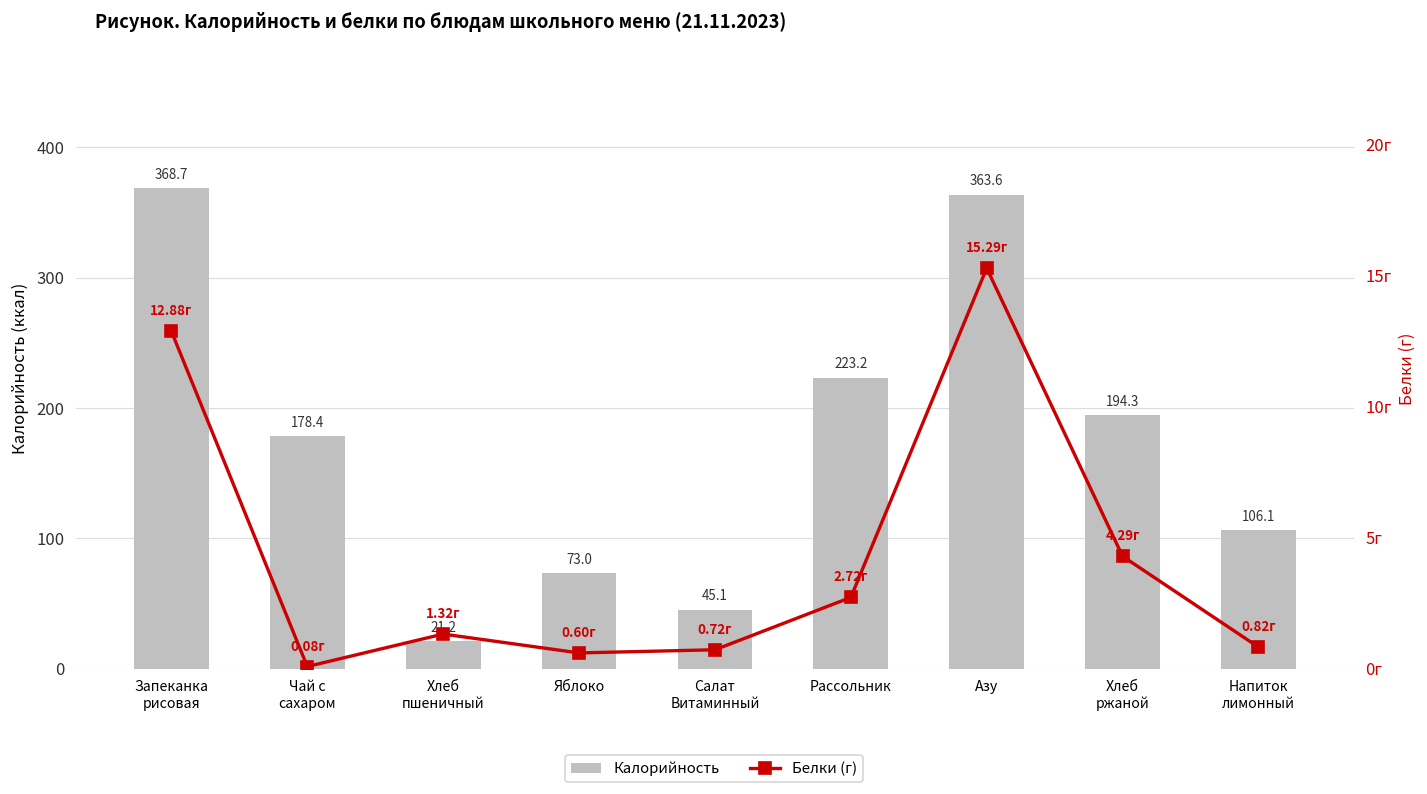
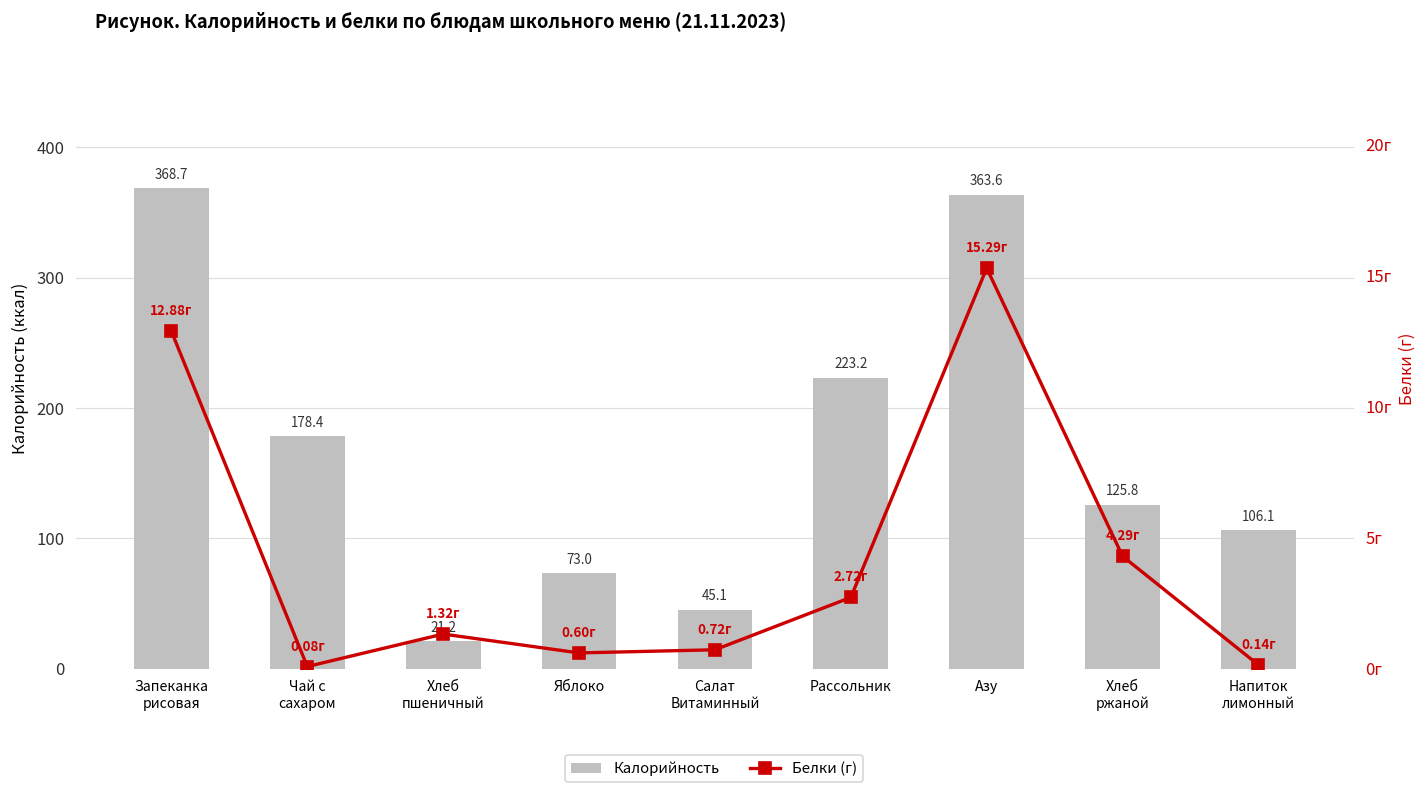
Калорийность, Хлеб ржаной: 194.3 -> 125.8
Белки (г), Напиток лимонный: 0.82г -> 0.14г
